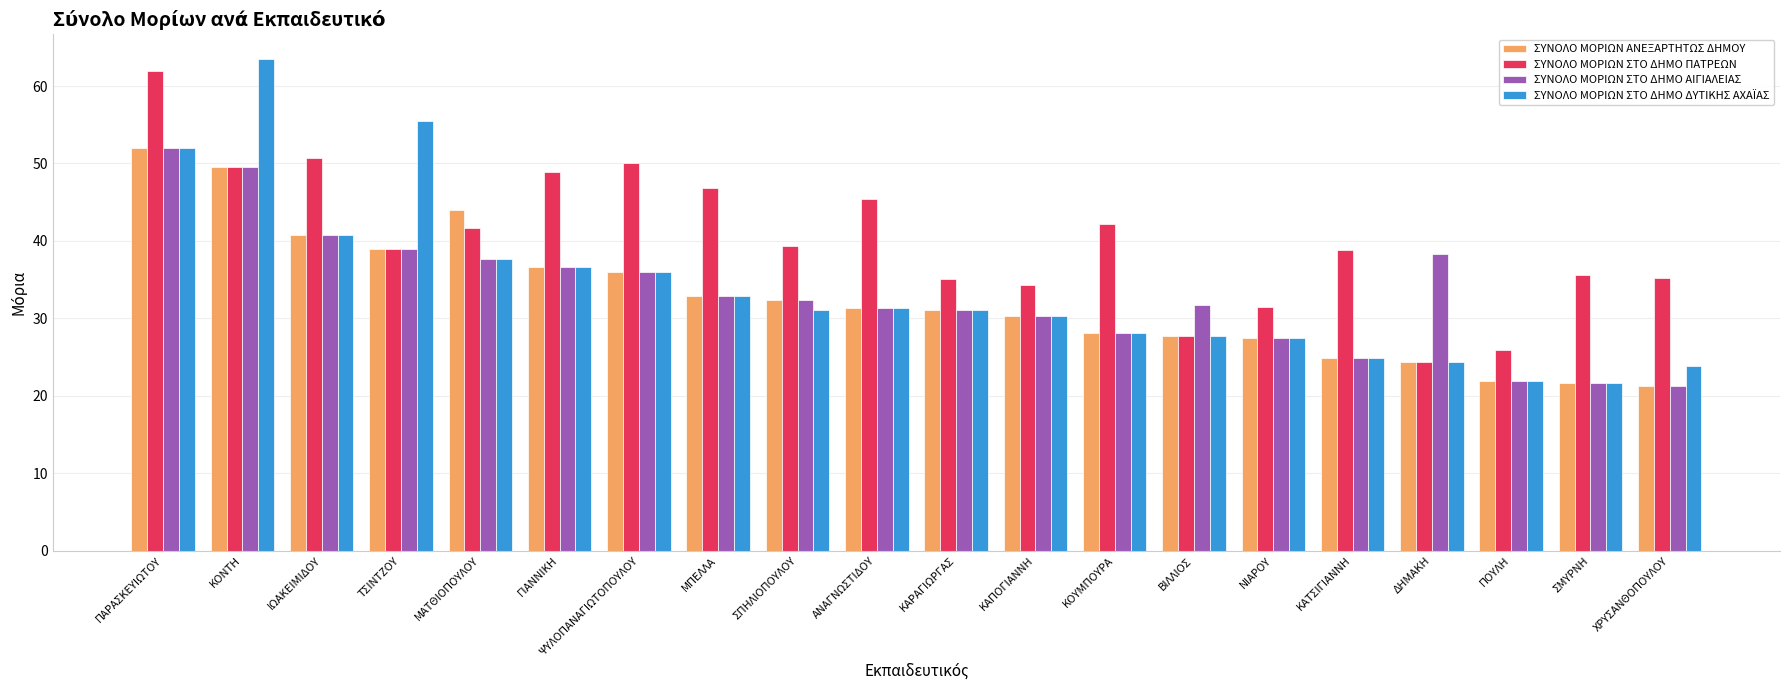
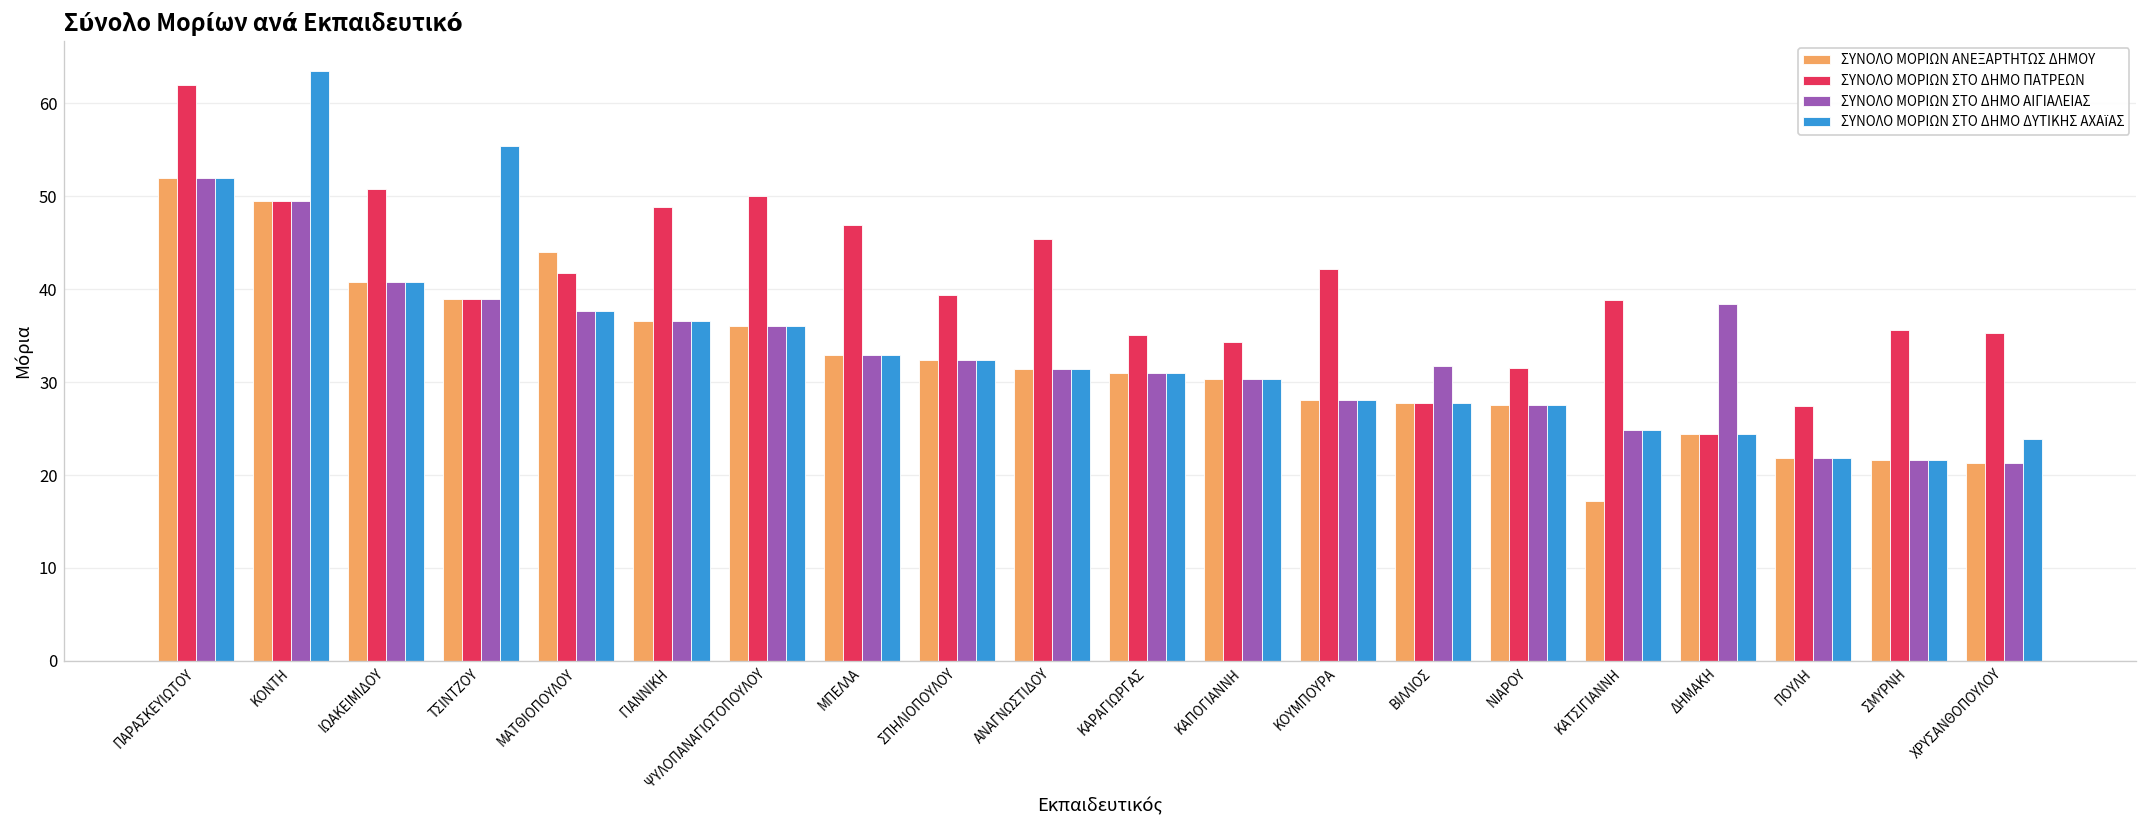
ΣΥΝΟΛΟ ΜΟΡΙΩΝ ΣΤΟ ΔΗΜΟ ΔΥΤΙΚΗΣ ΑΧΑΪΑΣ, ΣΠΗΛΙΟΠΟΥΛΟΥ: 31 -> 32
ΣΥΝΟΛΟ ΜΟΡΙΩΝ ΑΝΕΞΑΡΤΗΤΩΣ ΔΗΜΟΥ, ΚΑΤΣΙΓΙΑΝΝΗ: 25 -> 17
ΣΥΝΟΛΟ ΜΟΡΙΩΝ ΣΤΟ ΔΗΜΟ ΠΑΤΡΕΩΝ, ΠΟΥΛΗ: 26 -> 27
